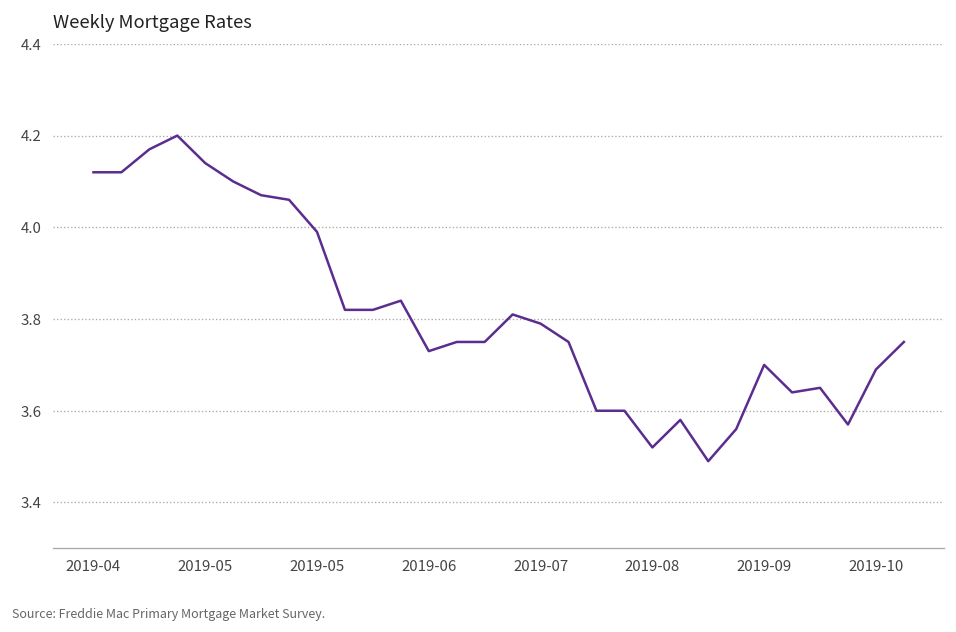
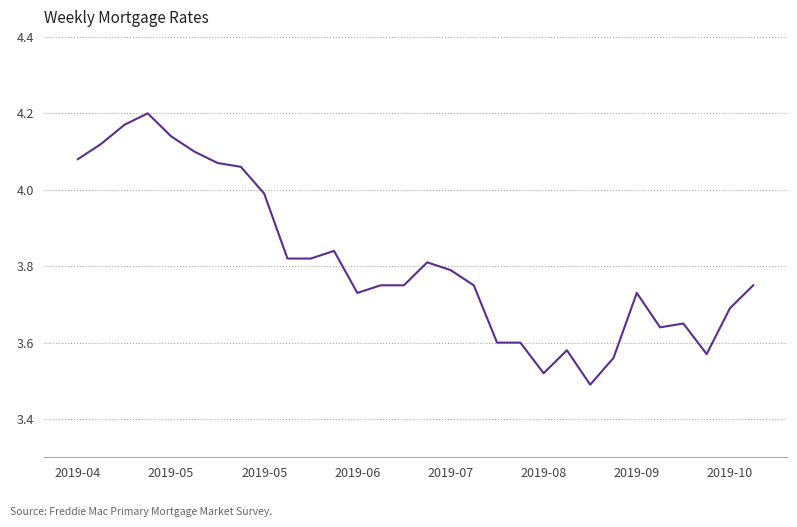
2019-04: 4.12 -> 4.08
2019-09: 3.70 -> 3.73
